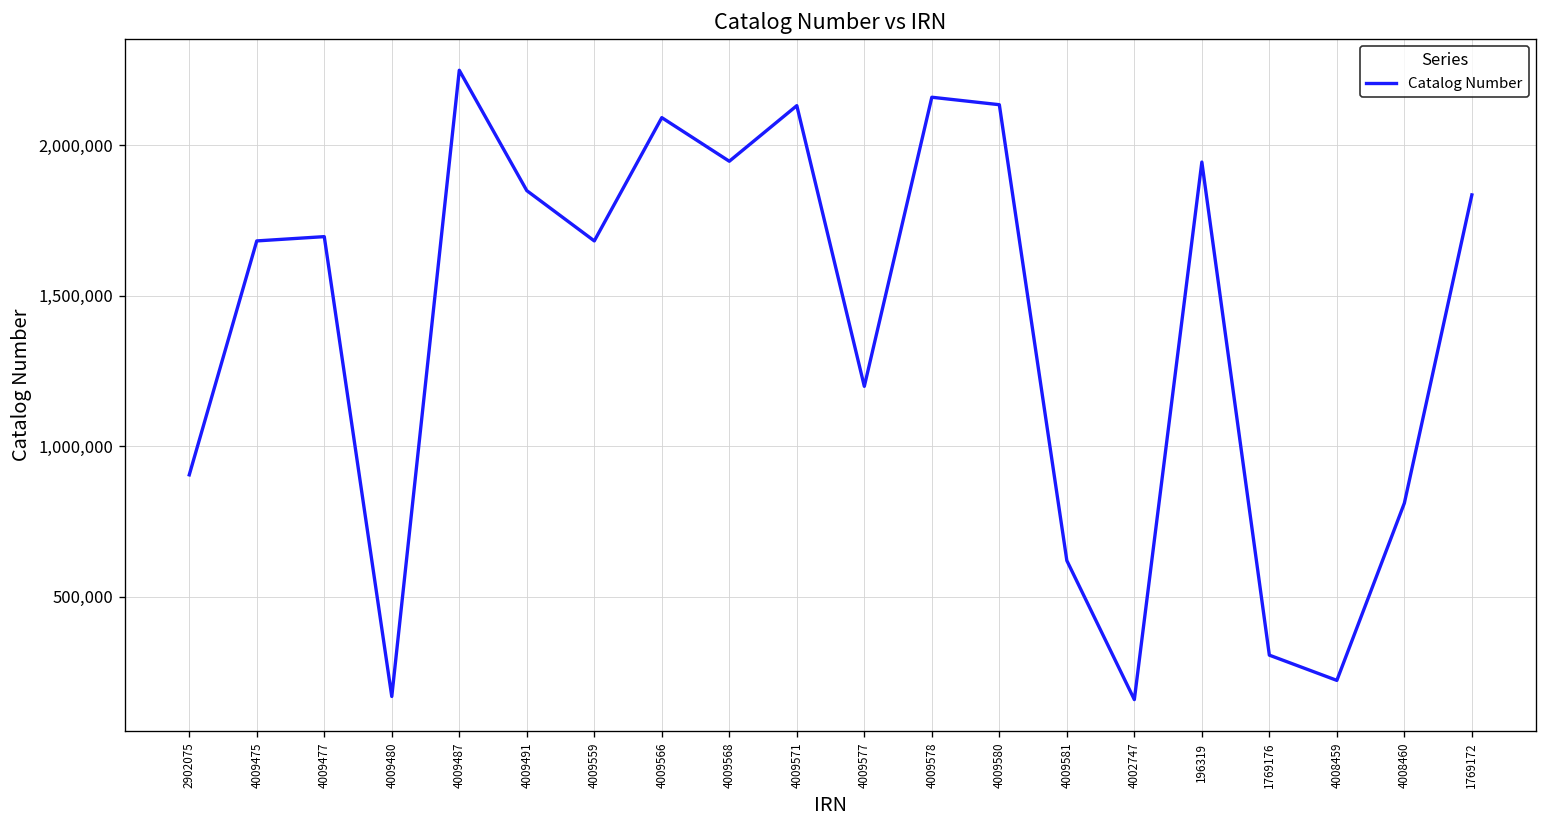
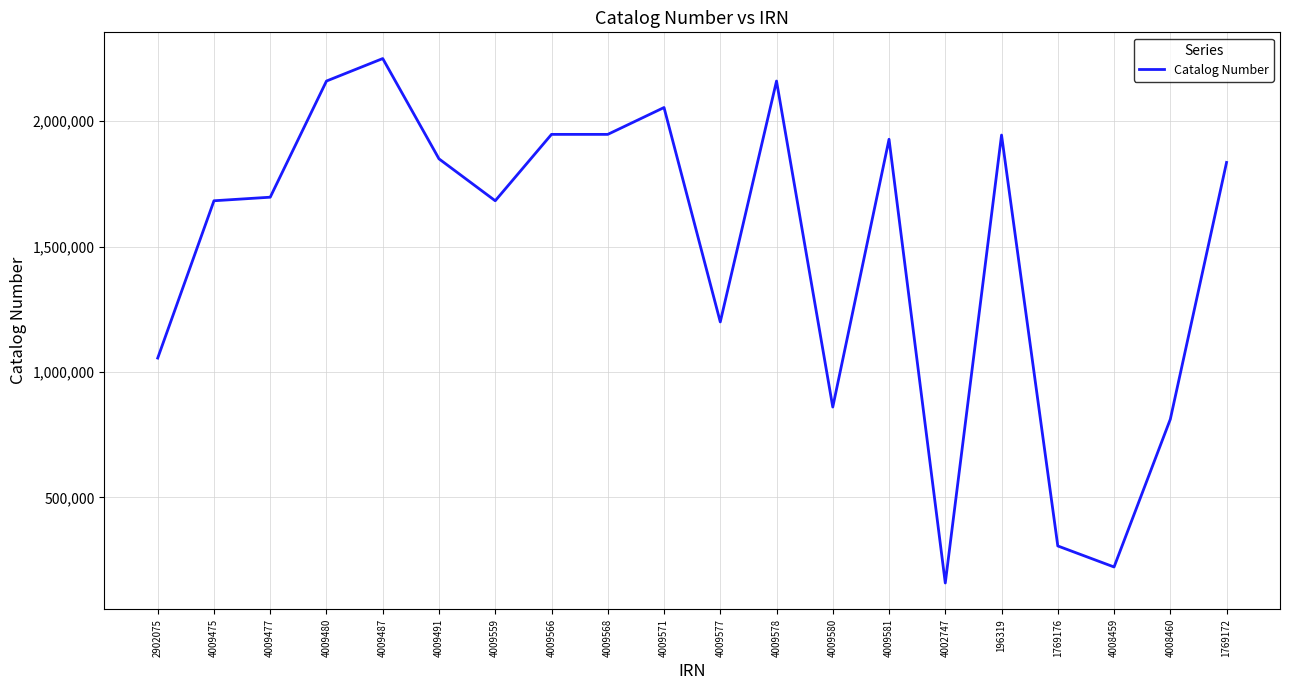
2902075: 910,000 -> 1,060,000
4009480: 170,000 -> 2,160,000
4009566: 2,090,000 -> 1,950,000
4009571: 2,130,000 -> 2,050,000
4009580: 2,140,000 -> 860,000
4009581: 620,000 -> 1,930,000
